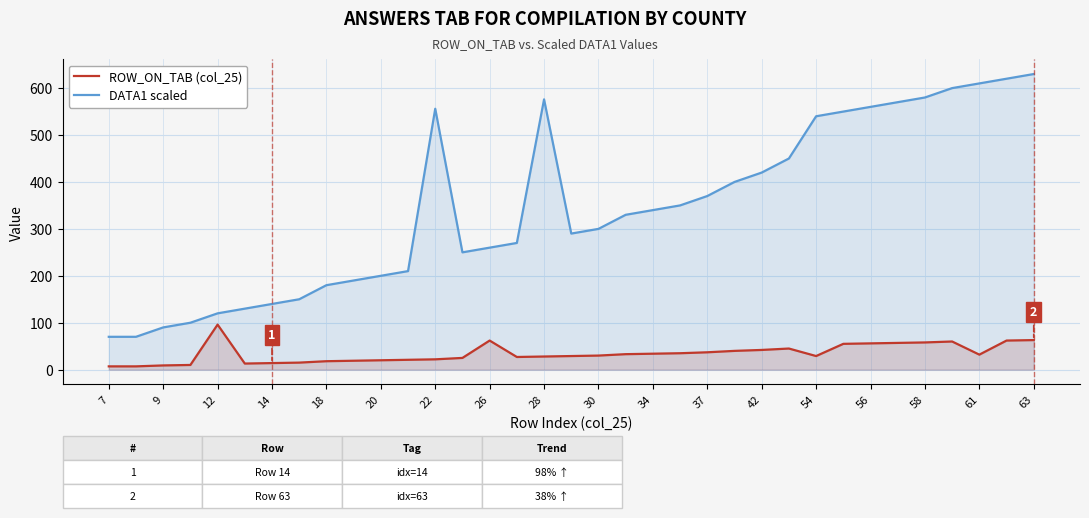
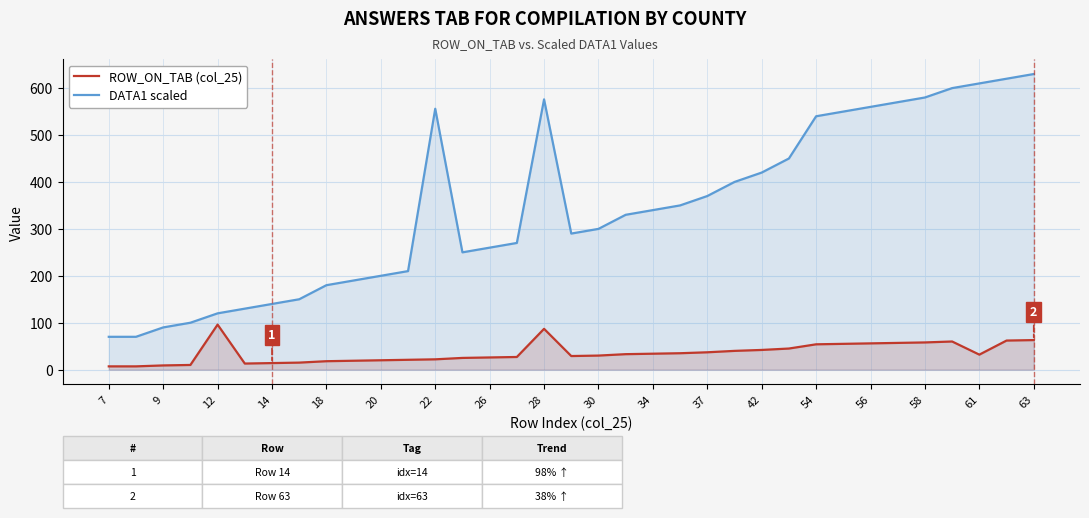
ROW_ON_TAB (col_25), 26: 60 -> 30
ROW_ON_TAB (col_25), 28: 30 -> 90
ROW_ON_TAB (col_25), 54: 30 -> 50
